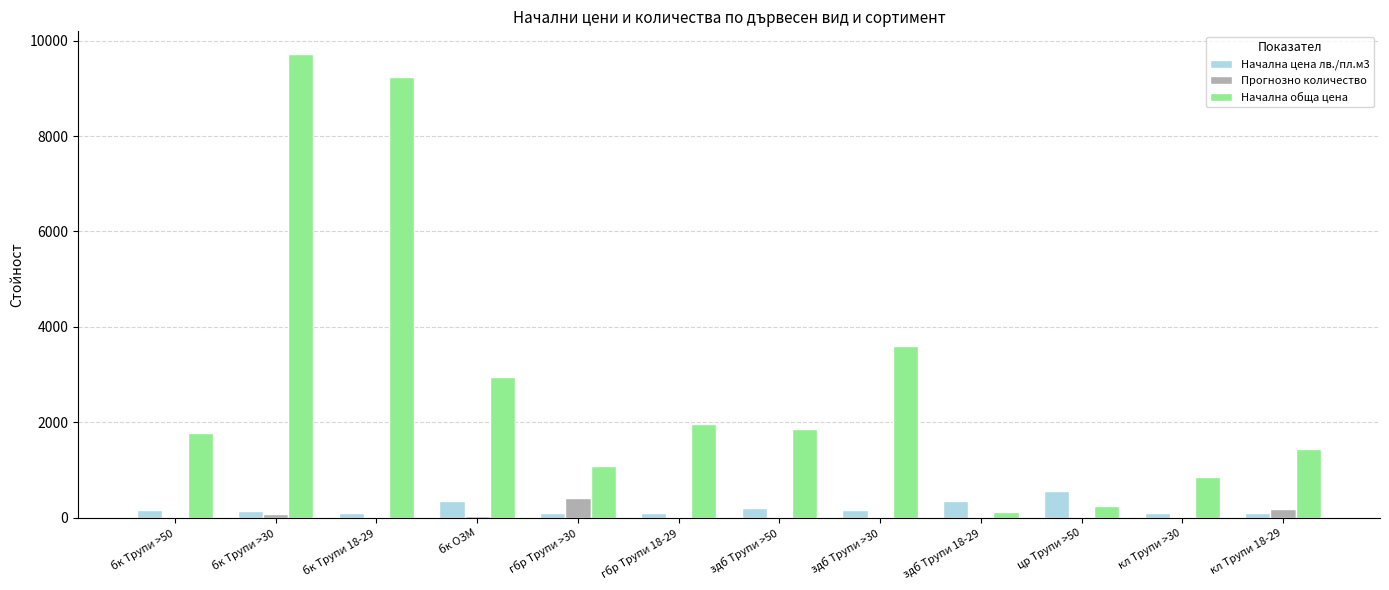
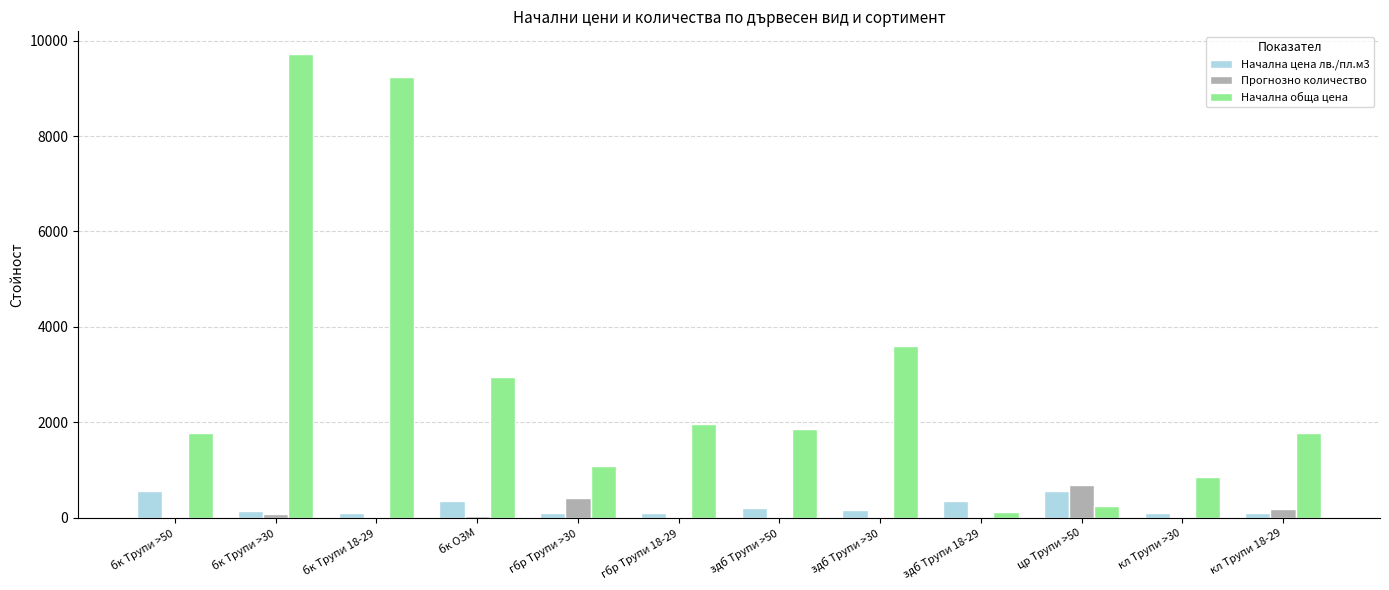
Начална цена лв./пл.м3, бк Трупи >50: 200 -> 600
Прогнозно количество, цр Трупи >50: 0 -> 700
Начална обща цена, кл Трупи 18-29: 1400 -> 1800
